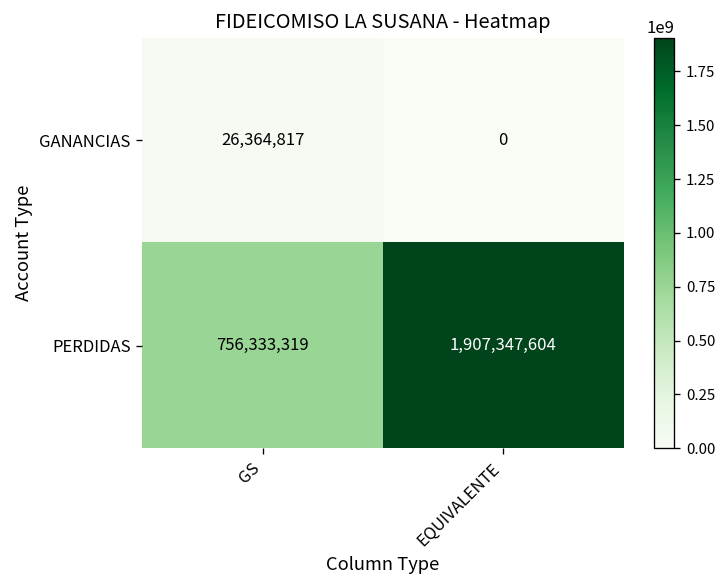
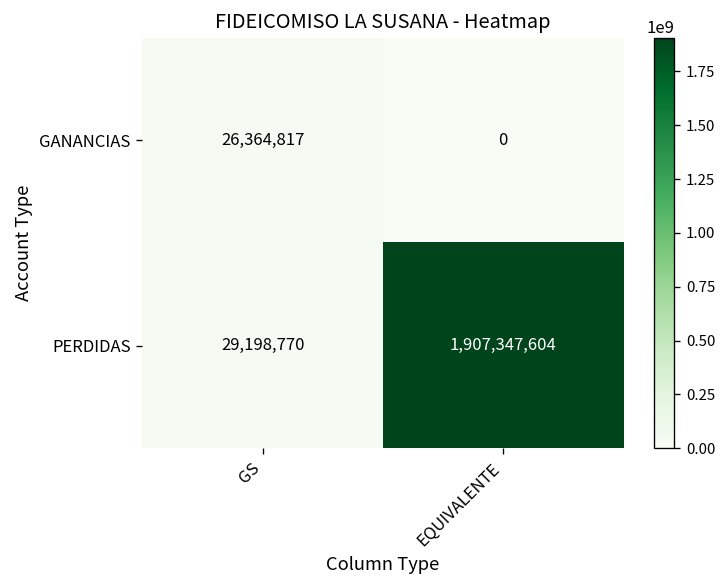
PERDIDAS, GS: 756,333,319 -> 29,198,770
